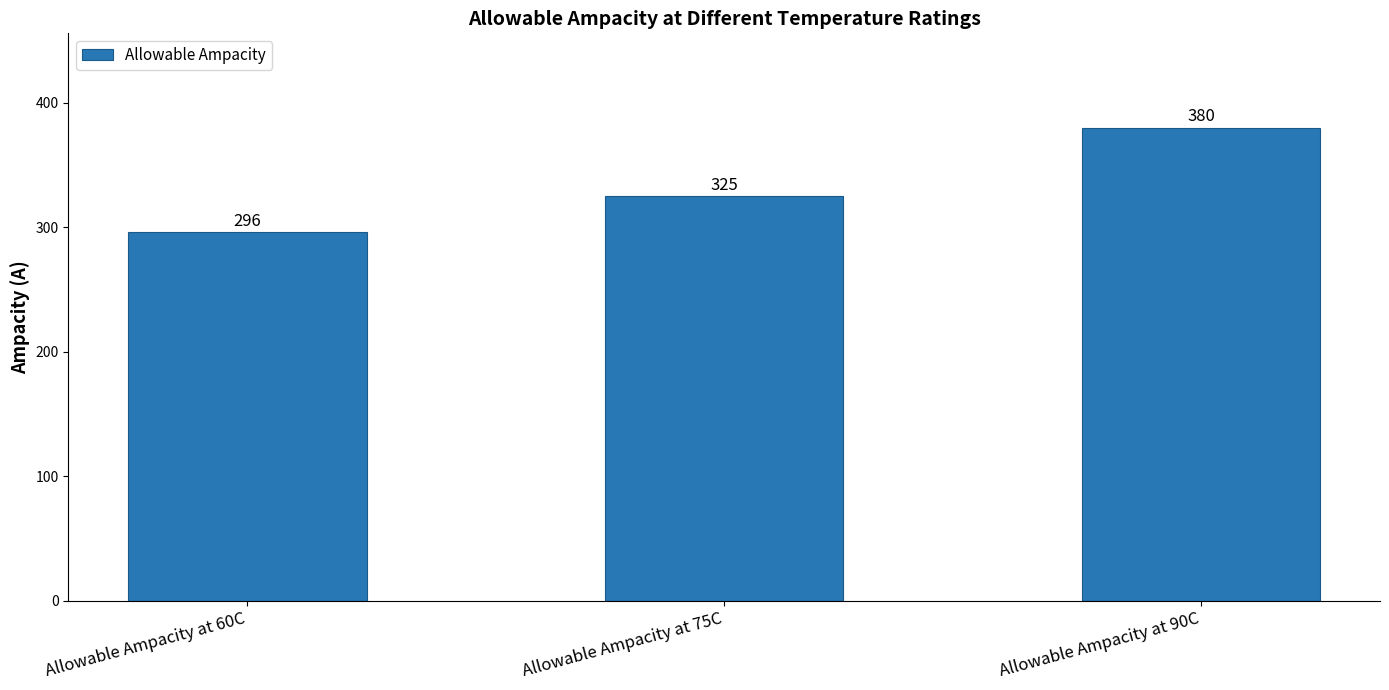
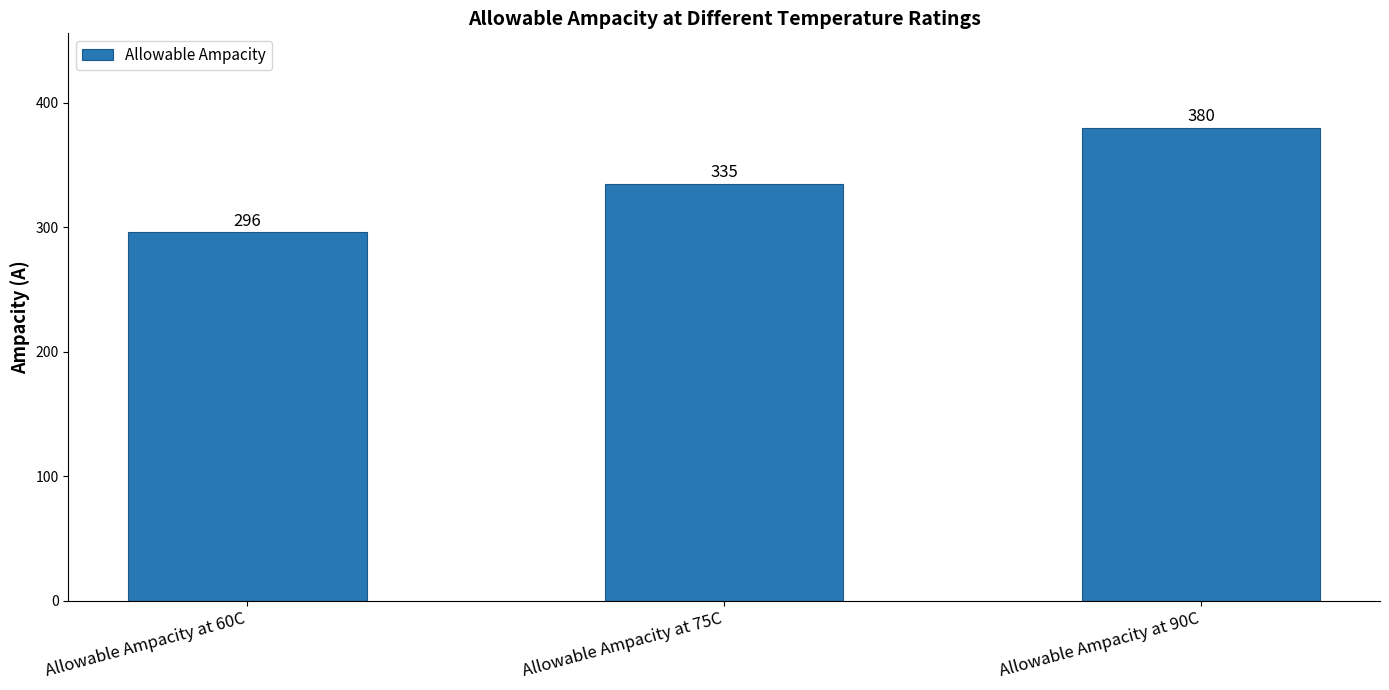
Allowable Ampacity at 75C: 325 -> 335
